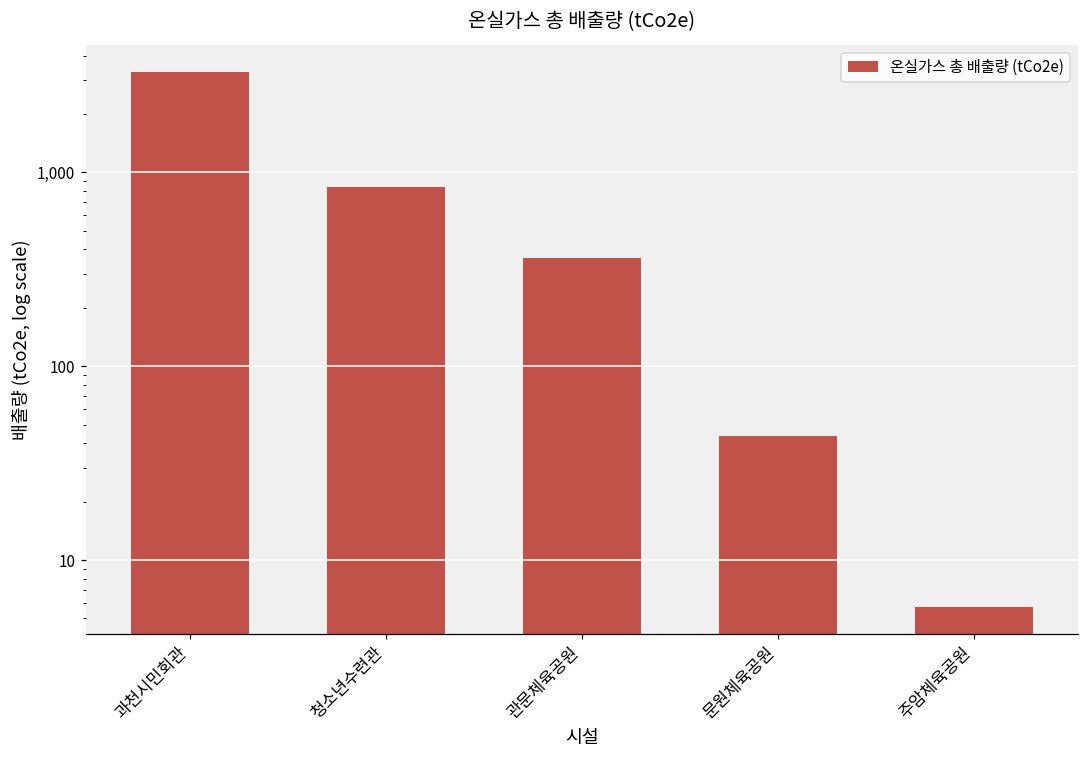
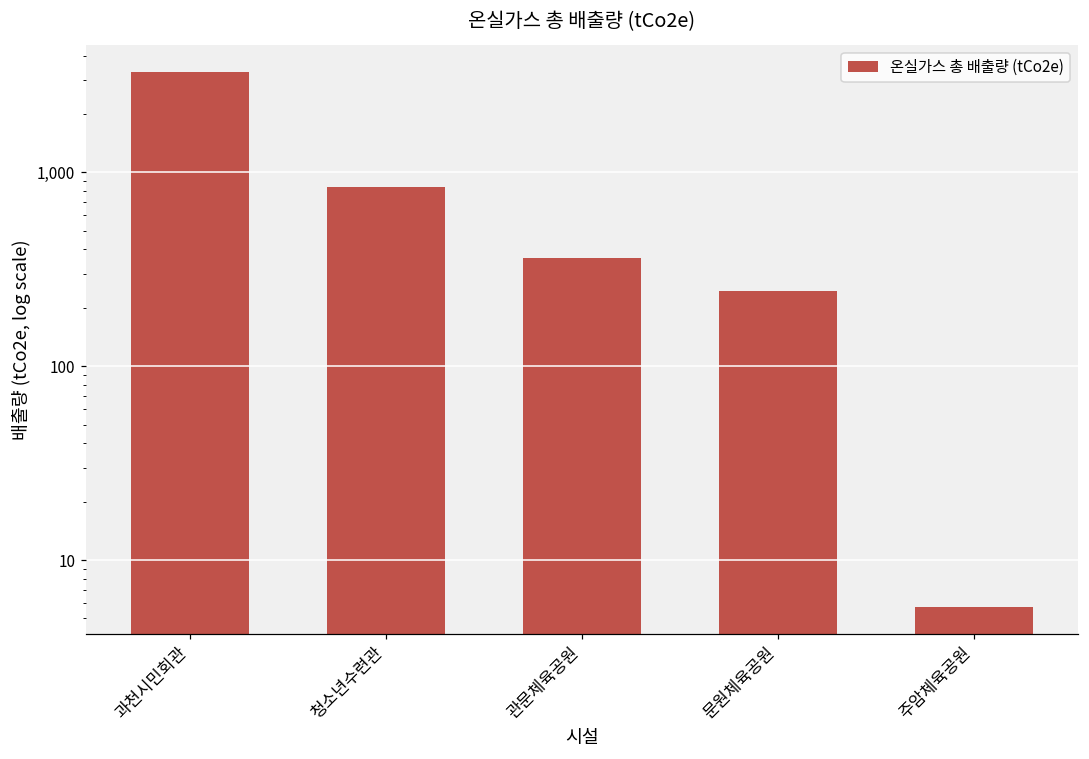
문원체육공원: 44 -> 250
